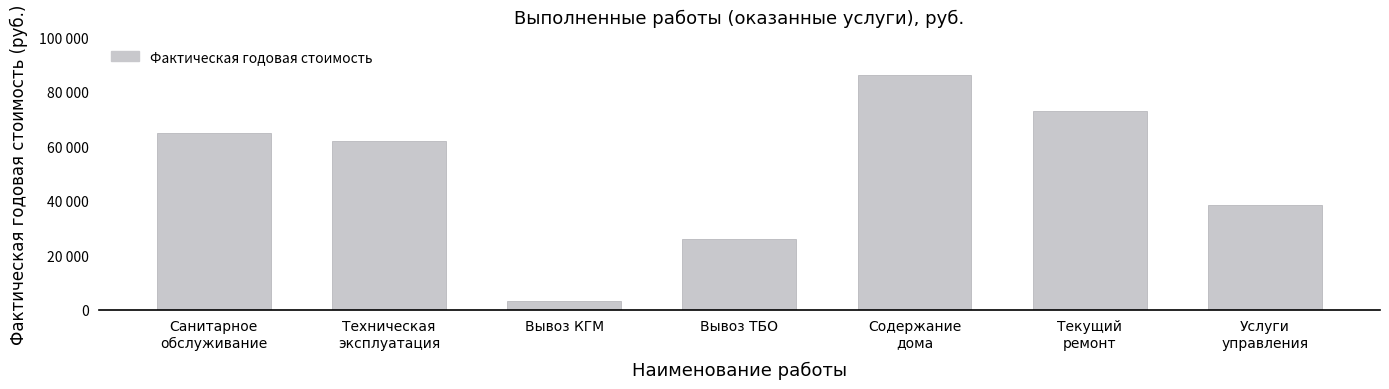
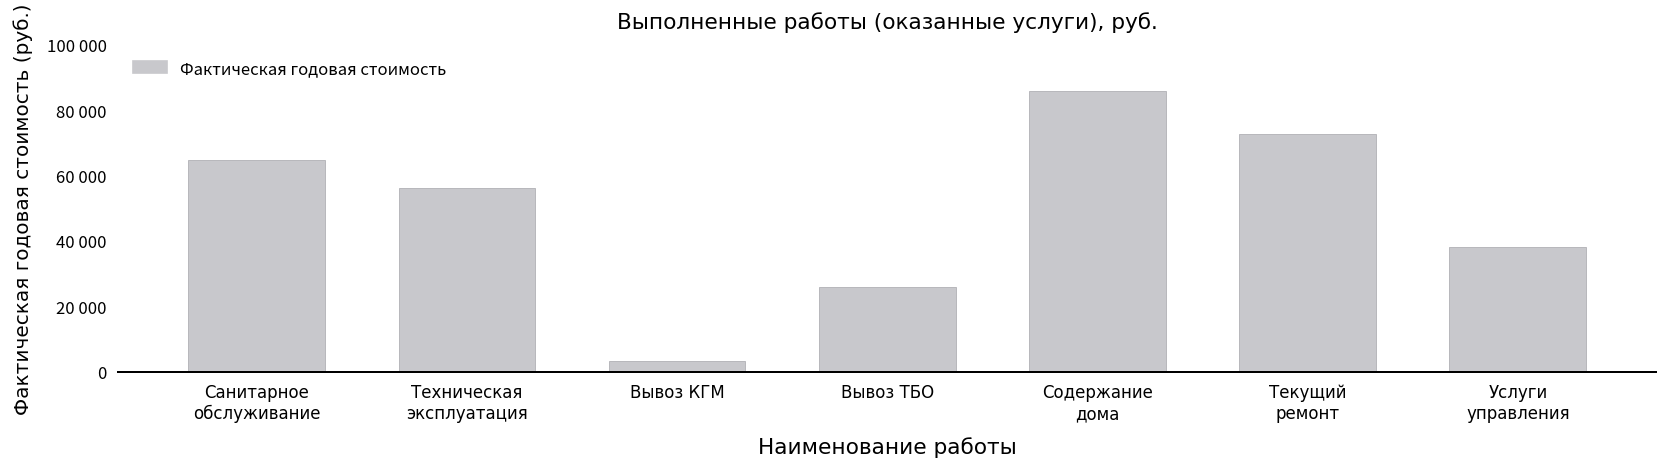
Техническая эксплуатация: 62000 -> 56000
